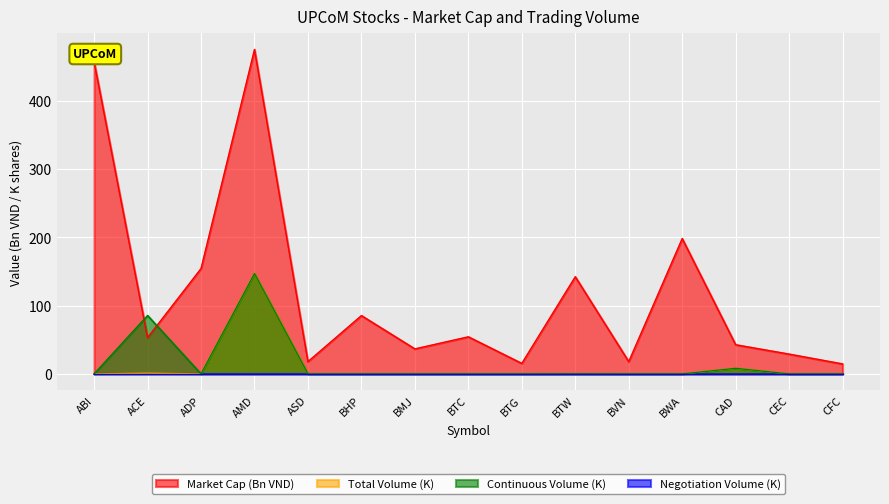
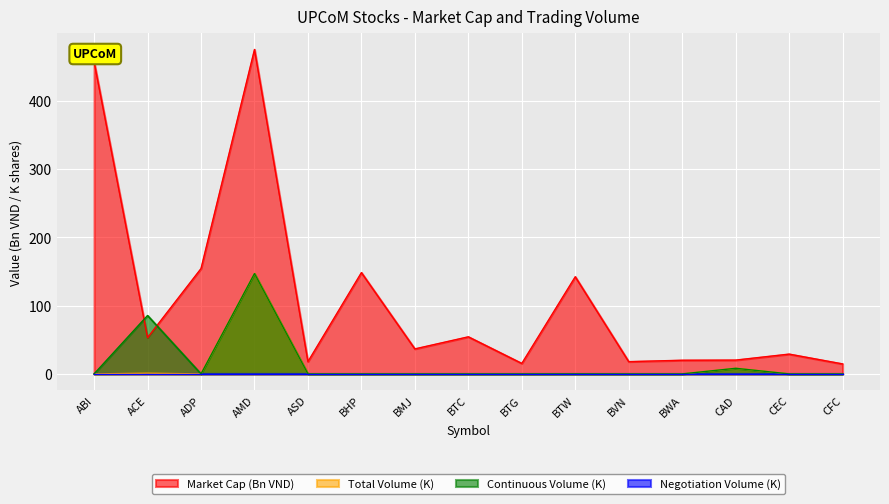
Market Cap (Bn VND), BHP: 90 -> 150
Market Cap (Bn VND), BWA: 200 -> 20
Market Cap (Bn VND), CAD: 40 -> 20
